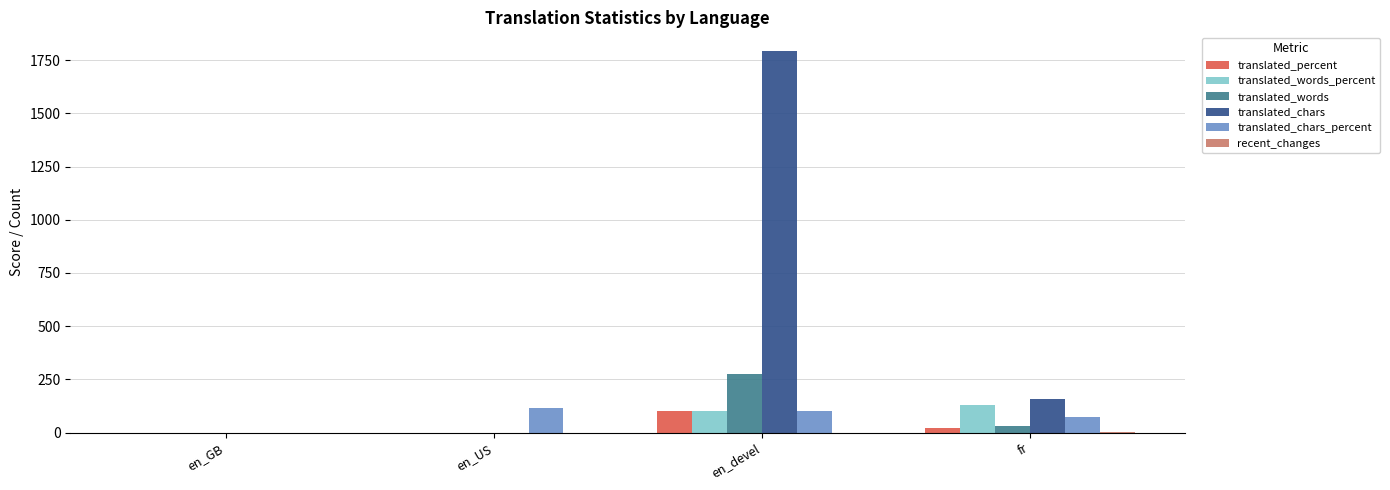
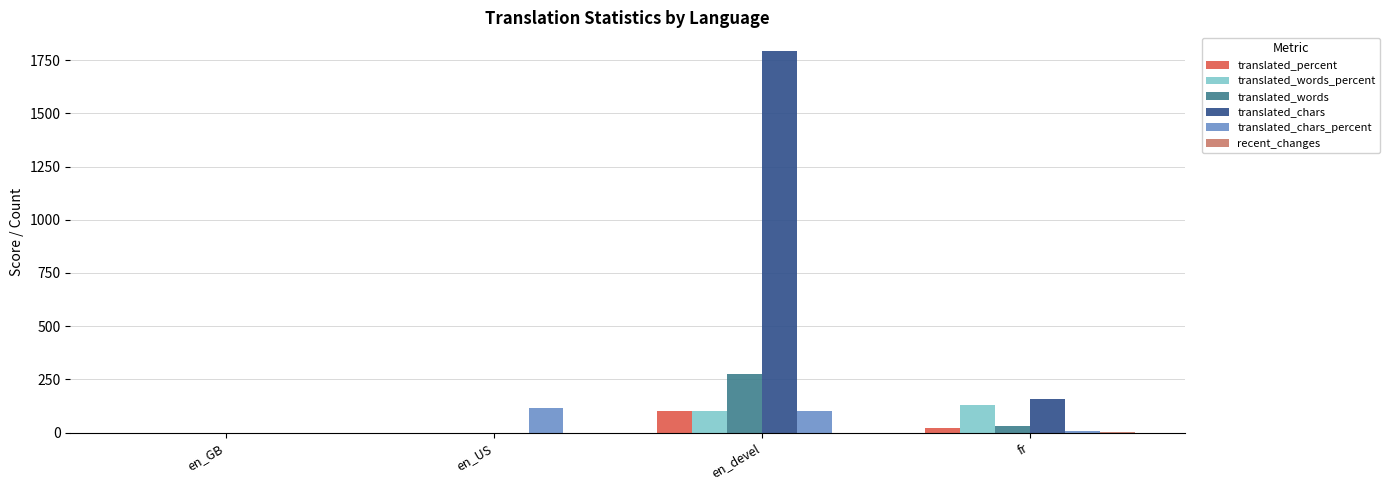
translated_chars_percent, fr: 70 -> 10
